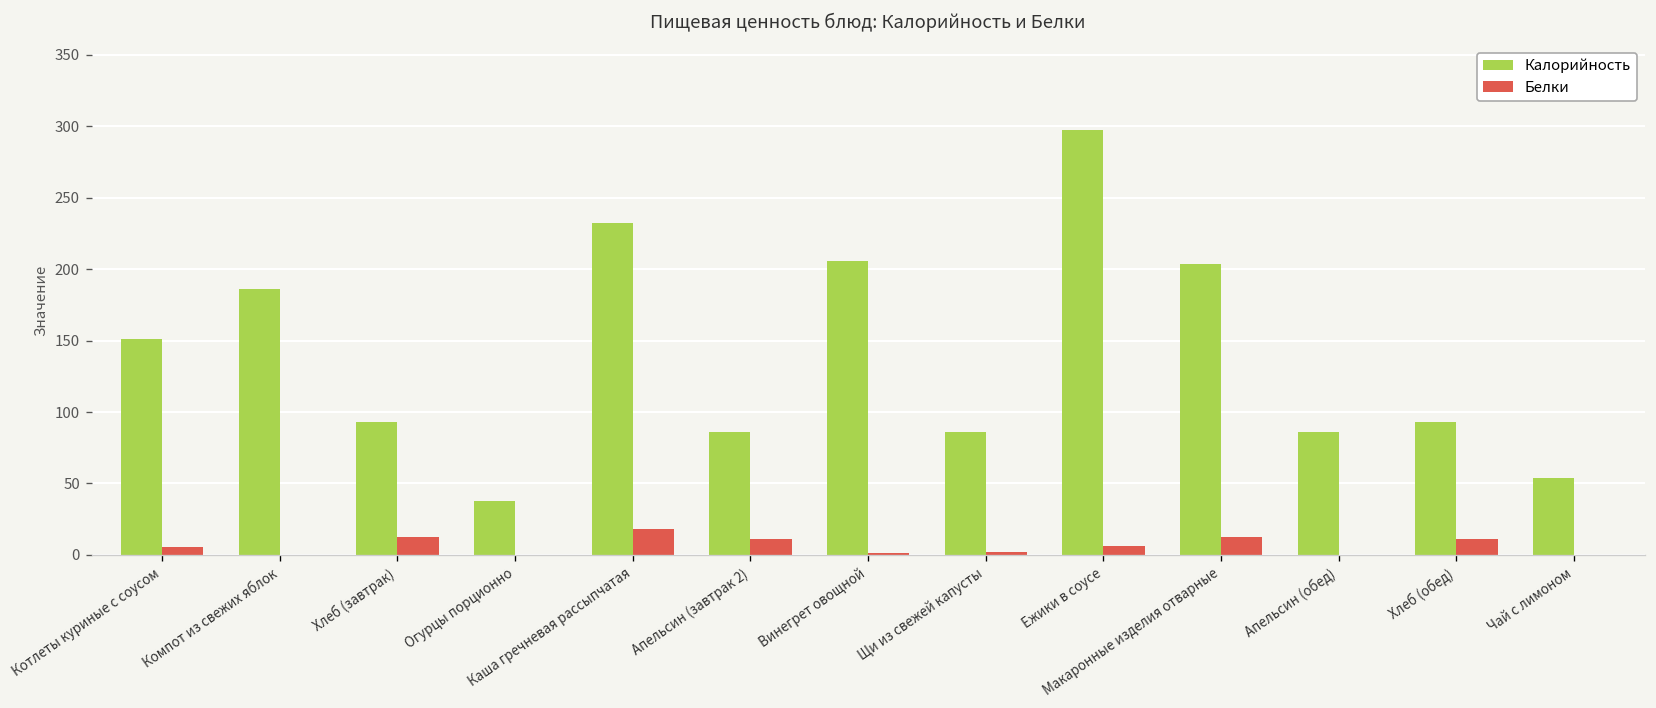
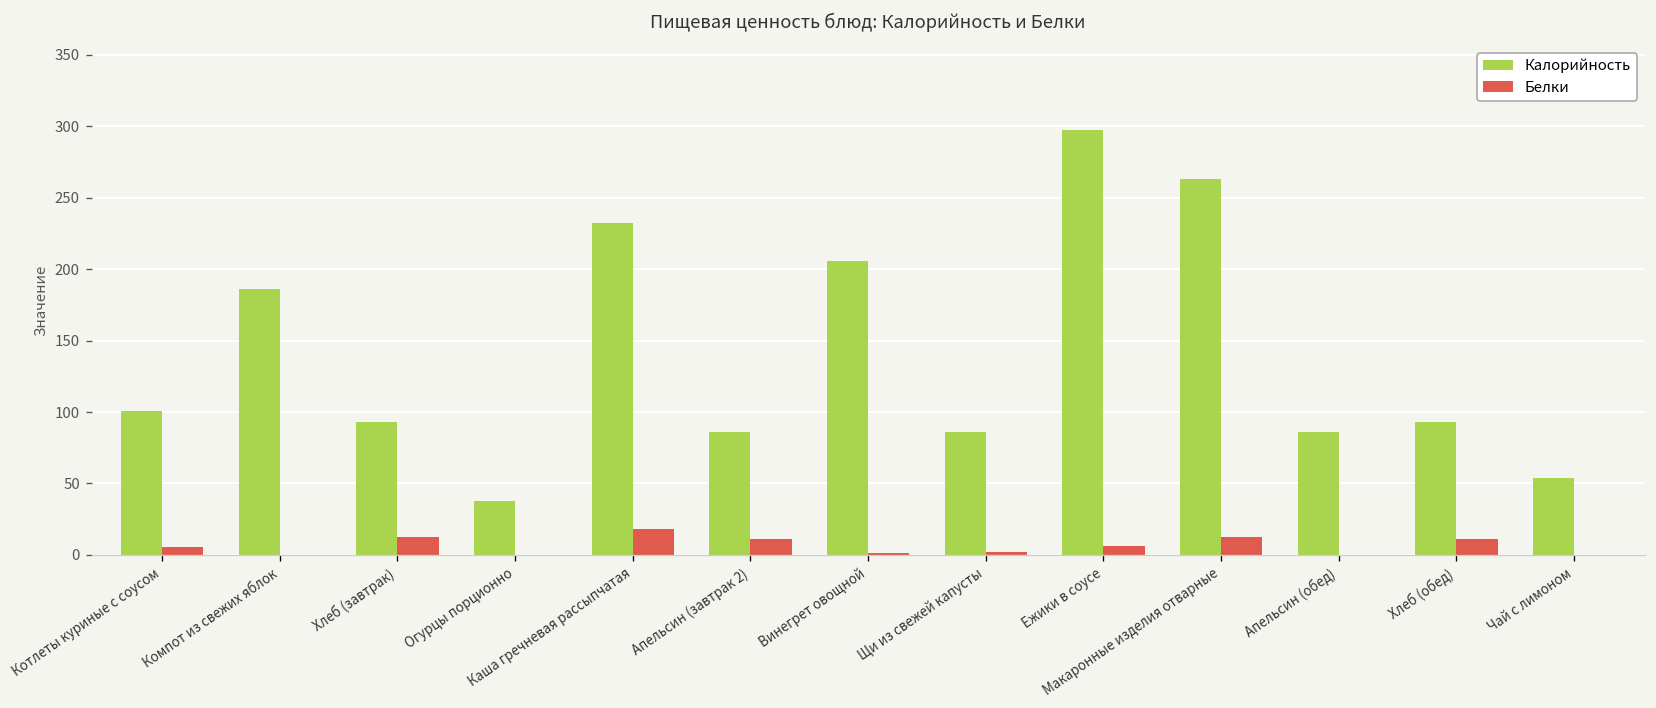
Калорийность, Котлеты куриные с соусом: 151 -> 101
Калорийность, Макаронные изделия отварные: 203 -> 263
